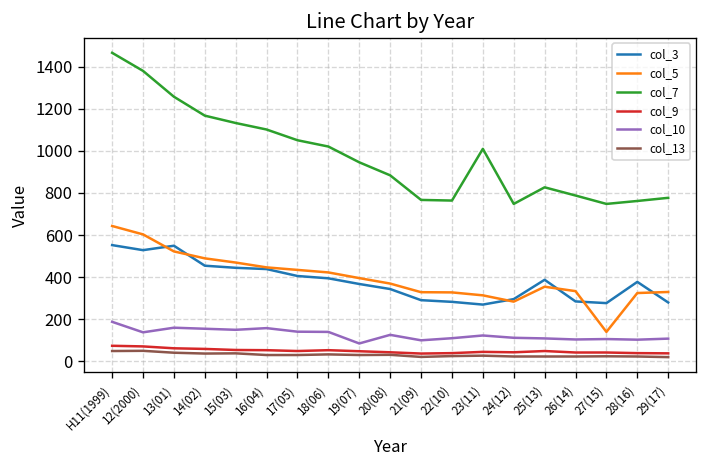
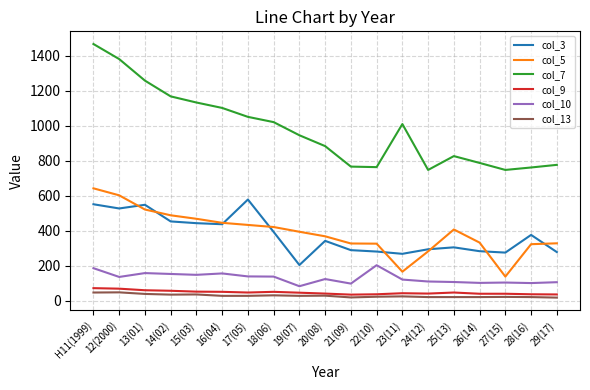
col_3, 17(05): 410 -> 580
col_3, 19(07): 370 -> 210
col_10, 22(10): 110 -> 200
col_5, 23(11): 310 -> 170
col_3, 25(13): 390 -> 310
col_5, 25(13): 350 -> 410
